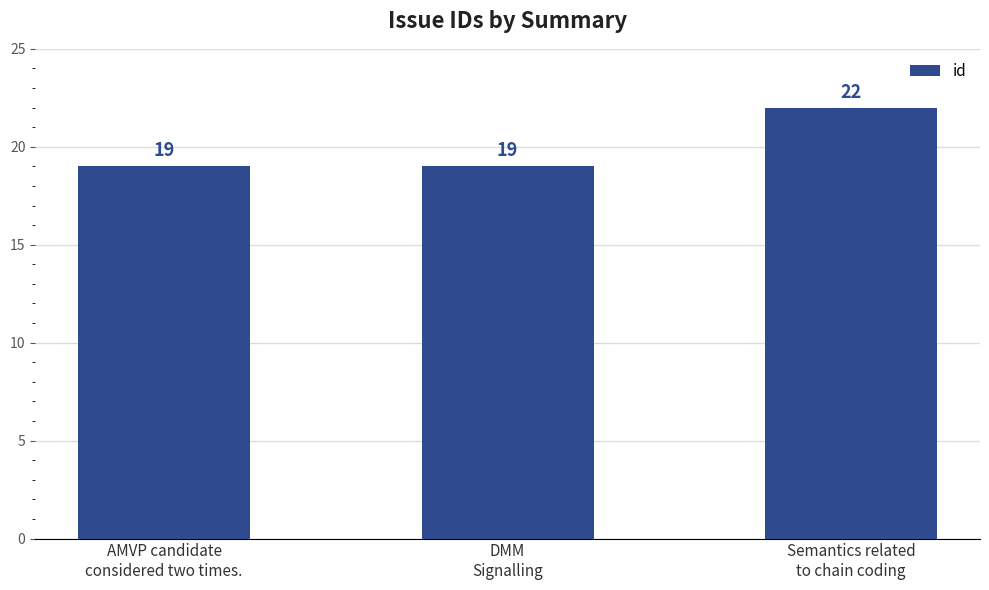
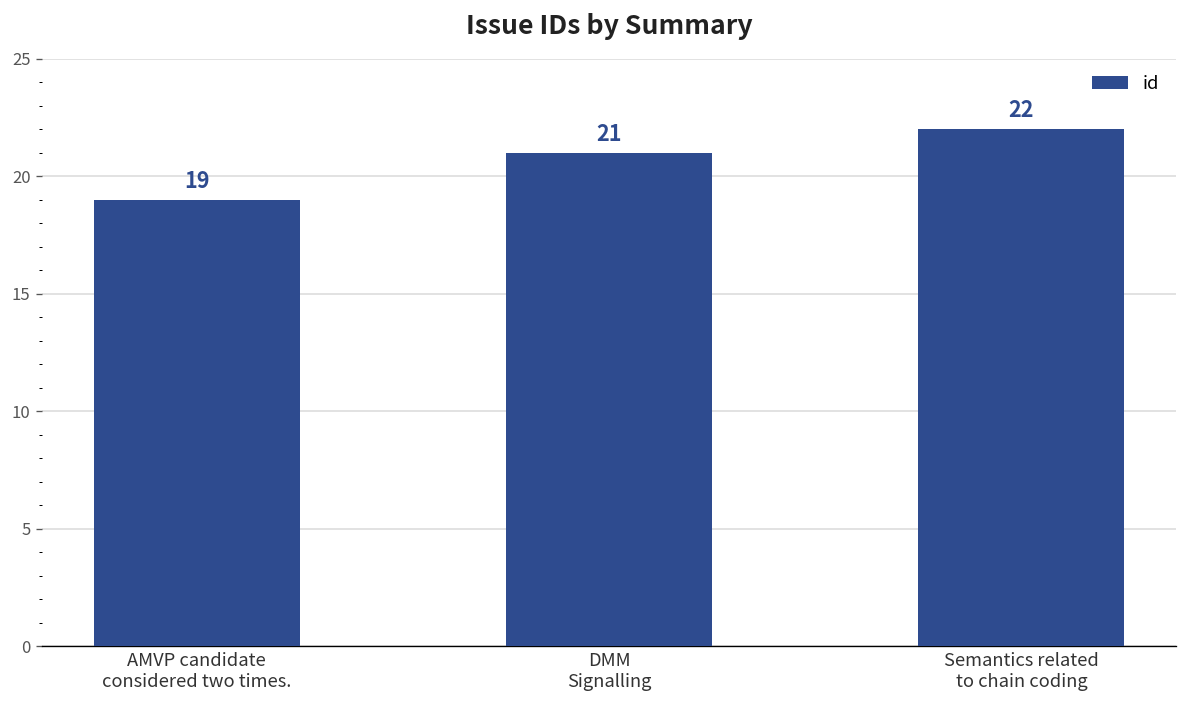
DMM Signalling: 19 -> 21
